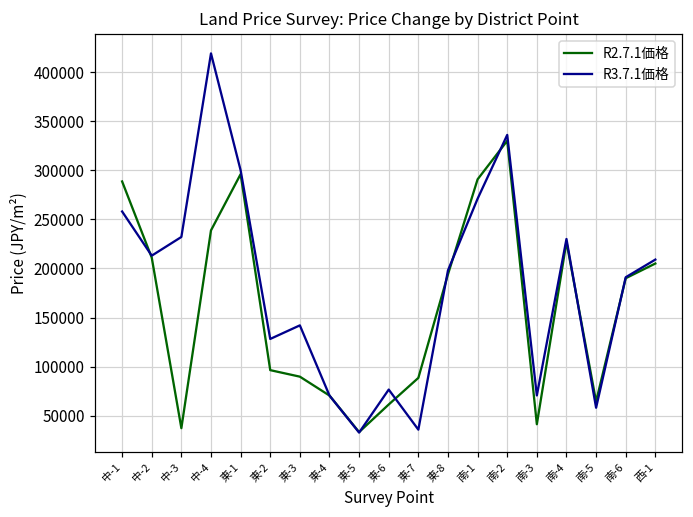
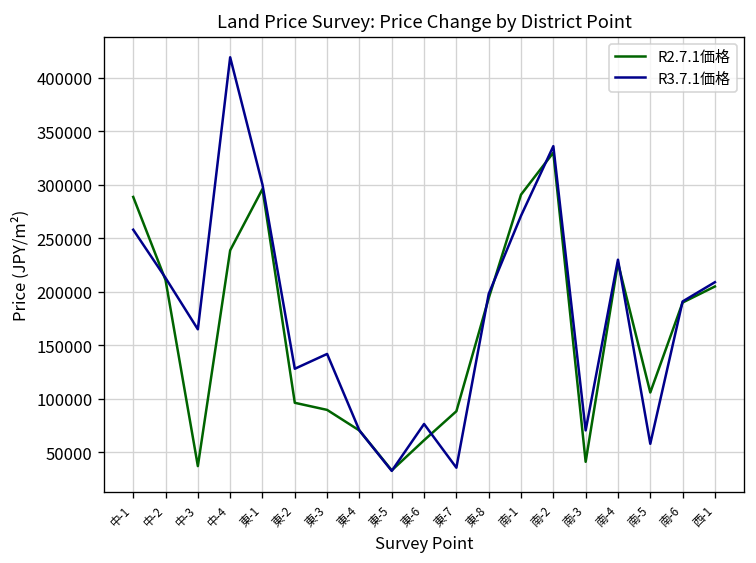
R3.7.1価格, 中-3: 230000 -> 170000
R2.7.1価格, 南-5: 60000 -> 110000
